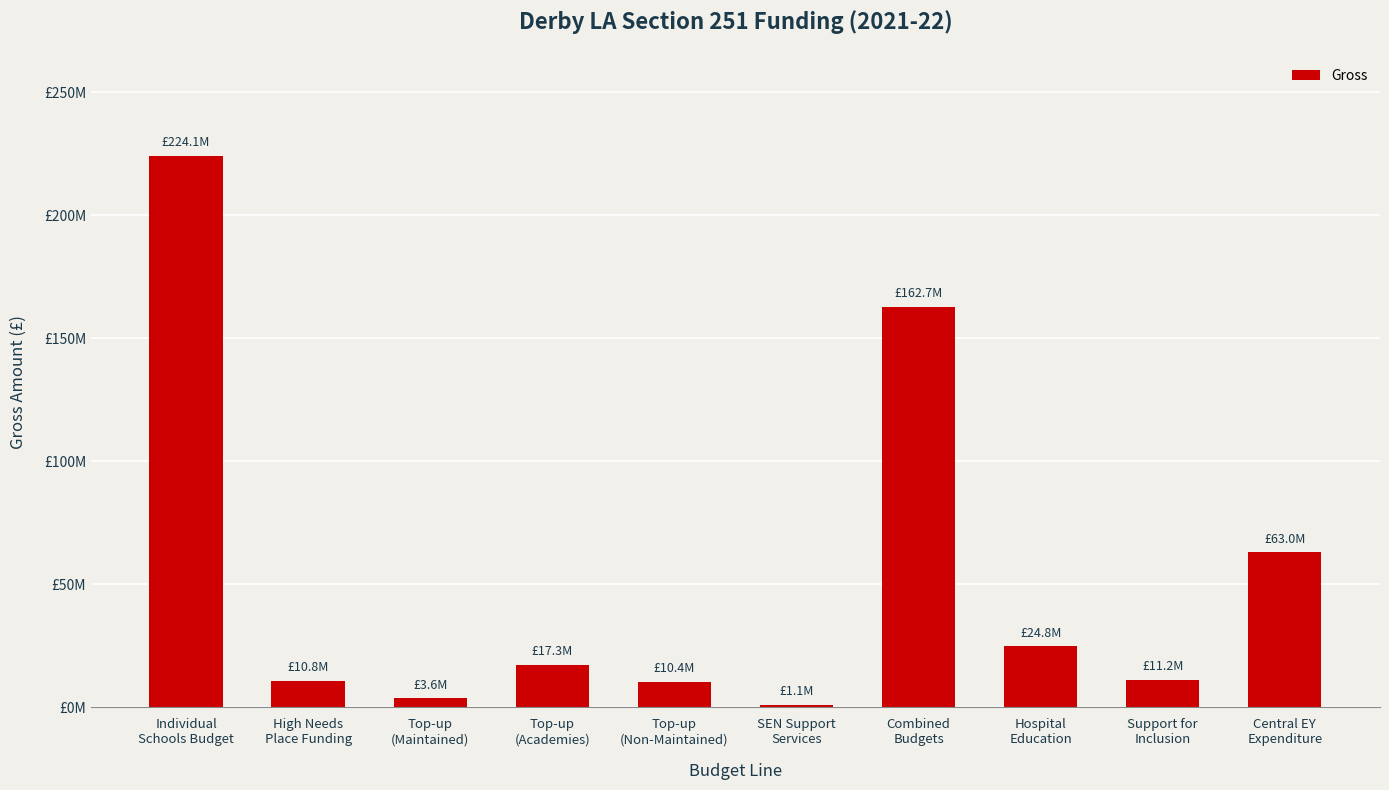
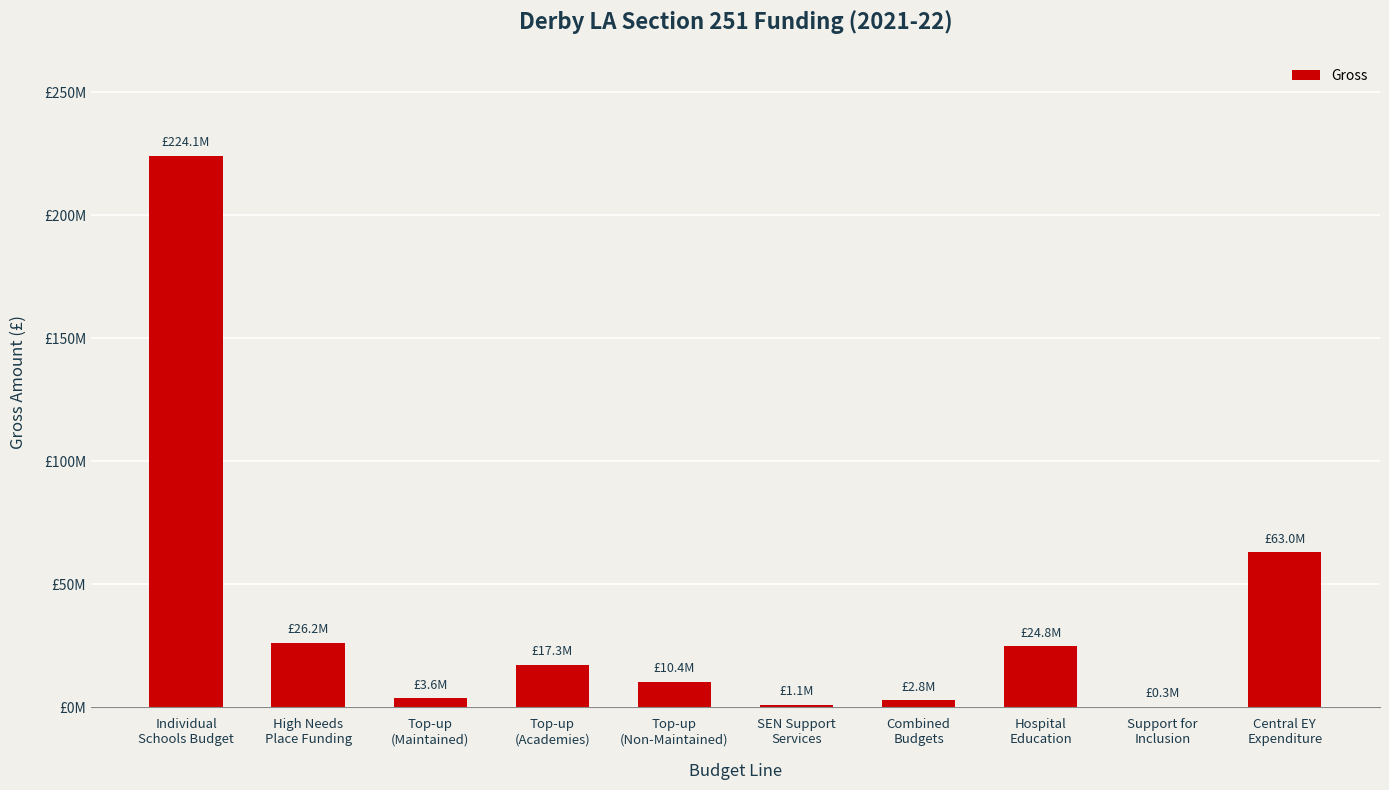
High Needs Place Funding: £10.8M -> £26.2M
Combined Budgets: £162.7M -> £2.8M
Support for Inclusion: £11.2M -> £0.3M
